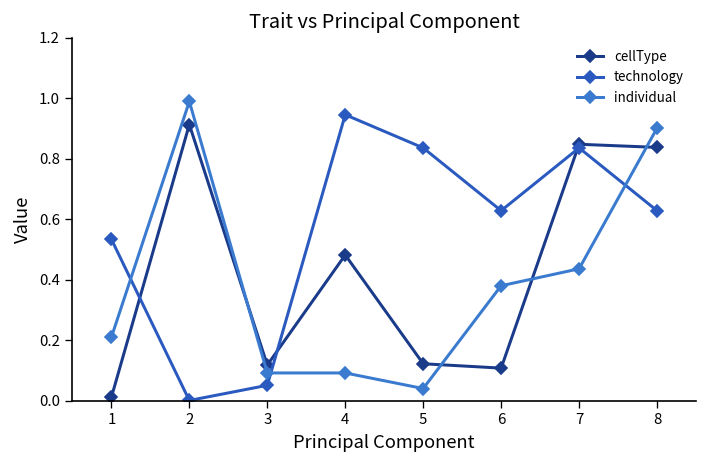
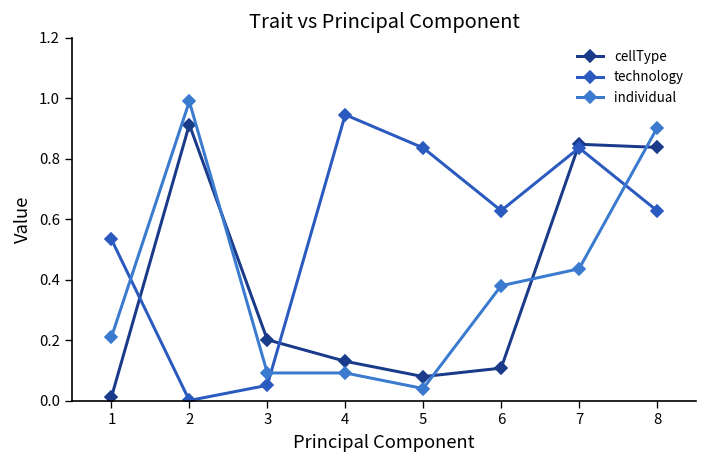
cellType, 3: 0.12 -> 0.20
cellType, 4: 0.48 -> 0.13
cellType, 5: 0.12 -> 0.08
